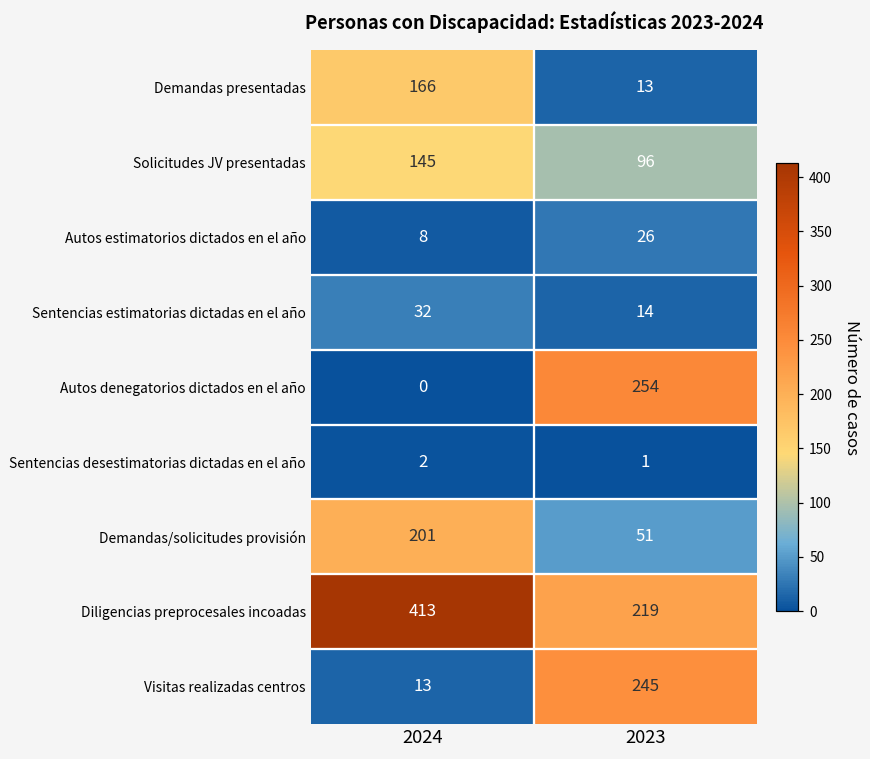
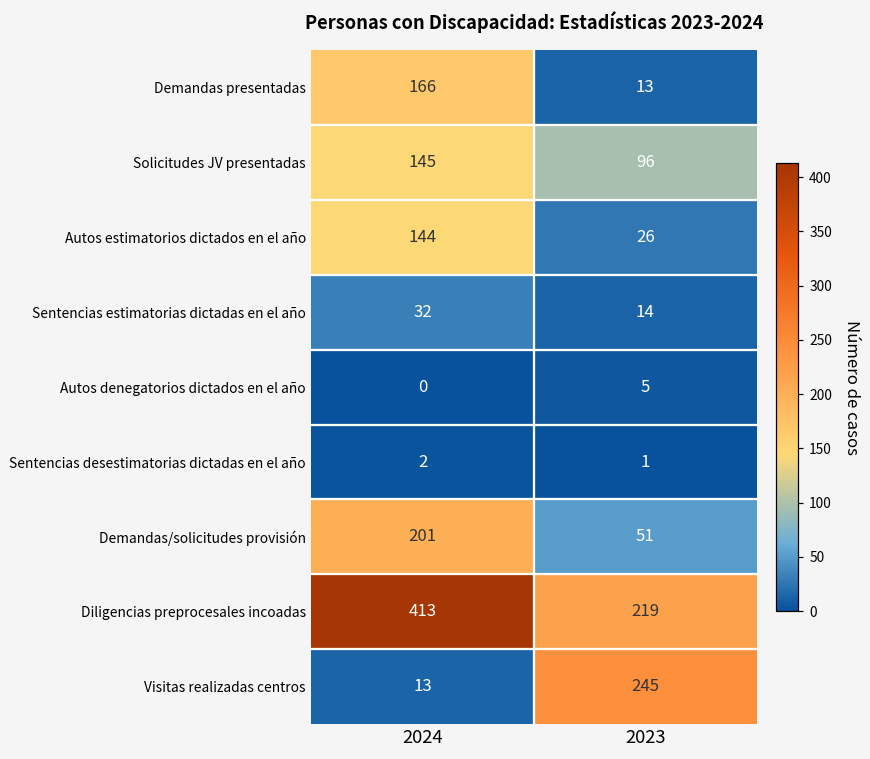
Autos estimatorios dictados en el año, 2024: 8 -> 144
Autos denegatorios dictados en el año, 2023: 254 -> 5
